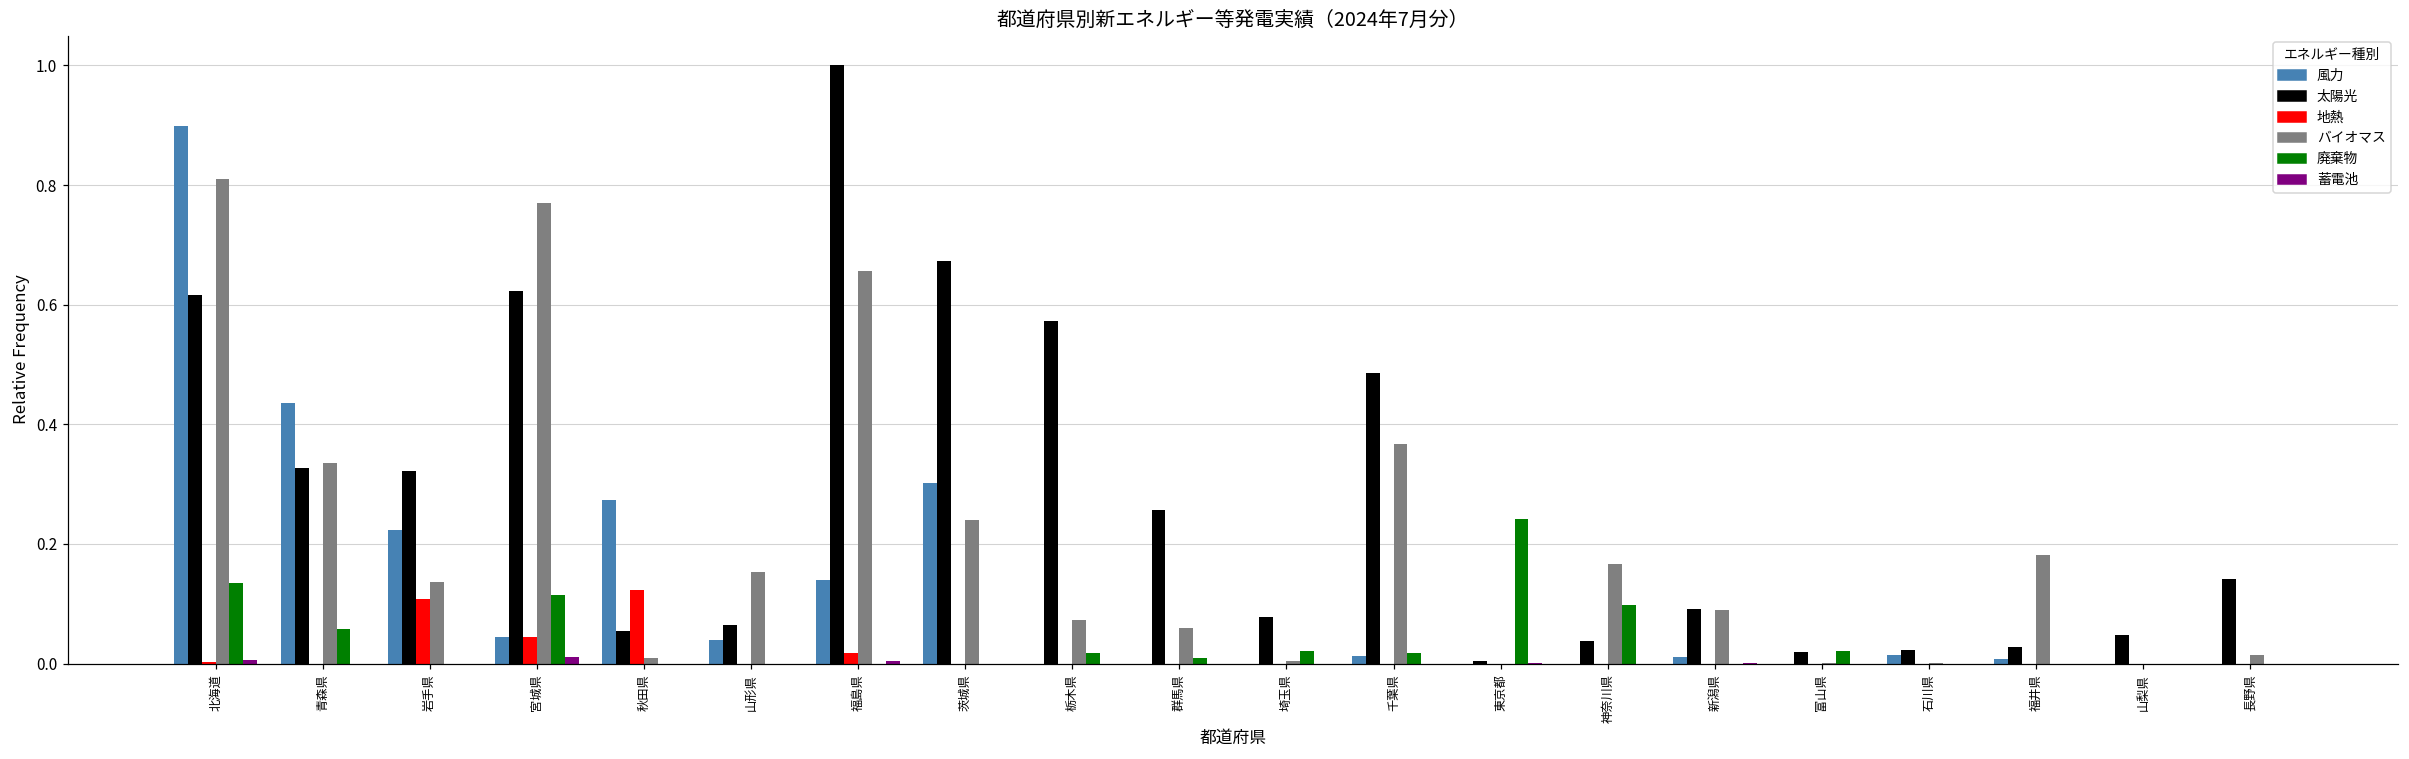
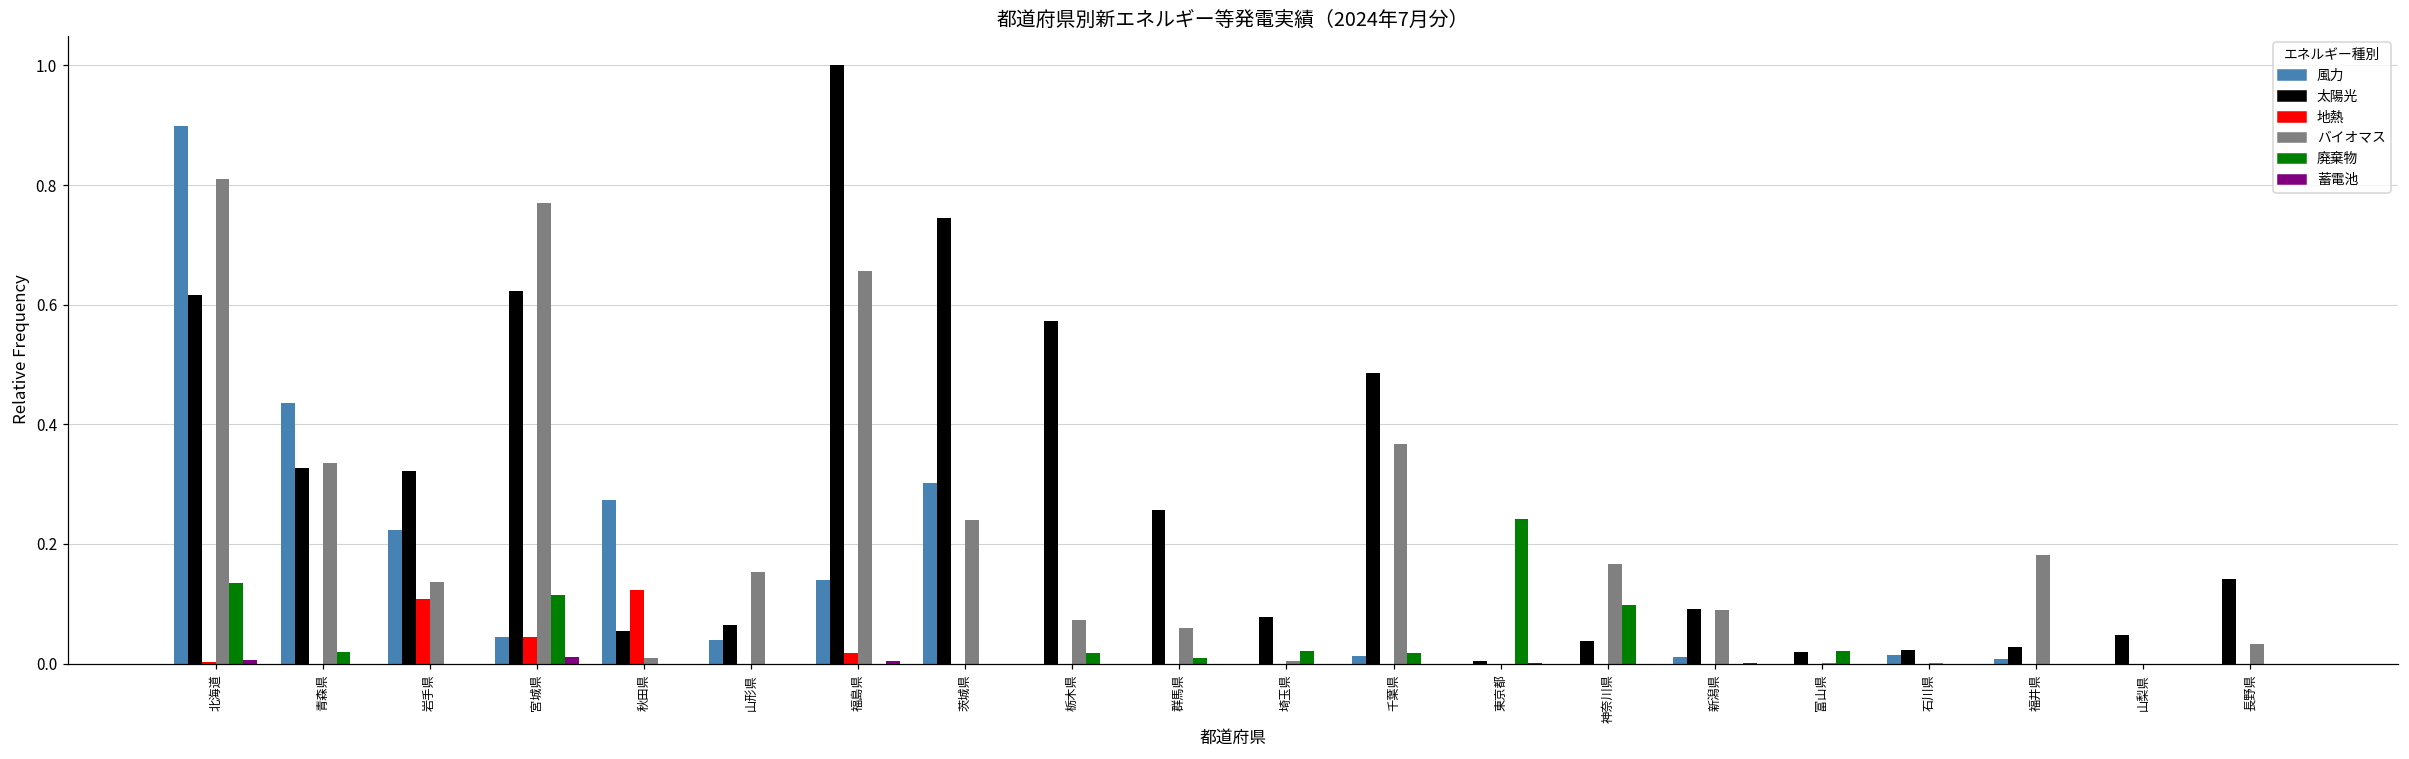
廃棄物, 青森県: 0.06 -> 0.02
太陽光, 茨城県: 0.67 -> 0.74
バイオマス, 長野県: 0.01 -> 0.03
